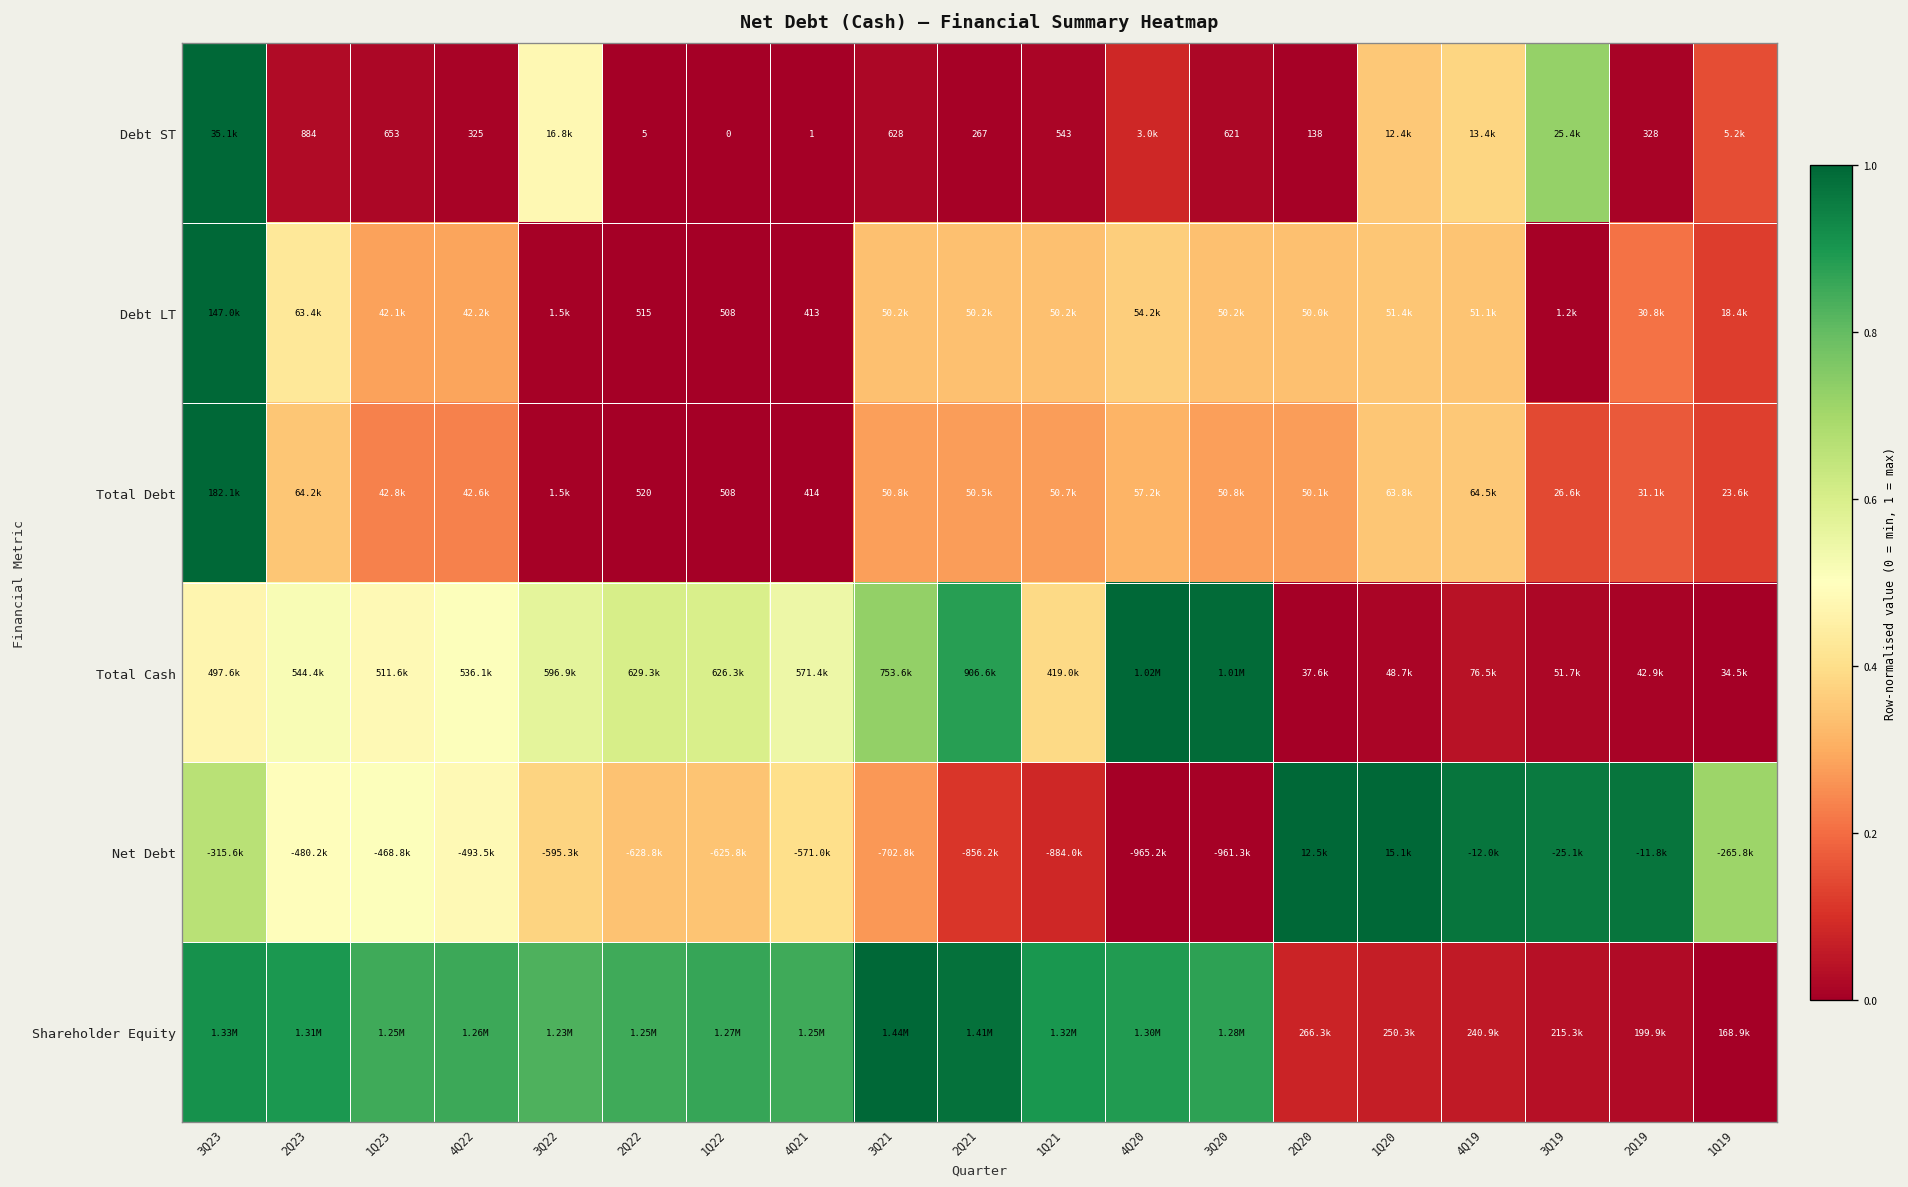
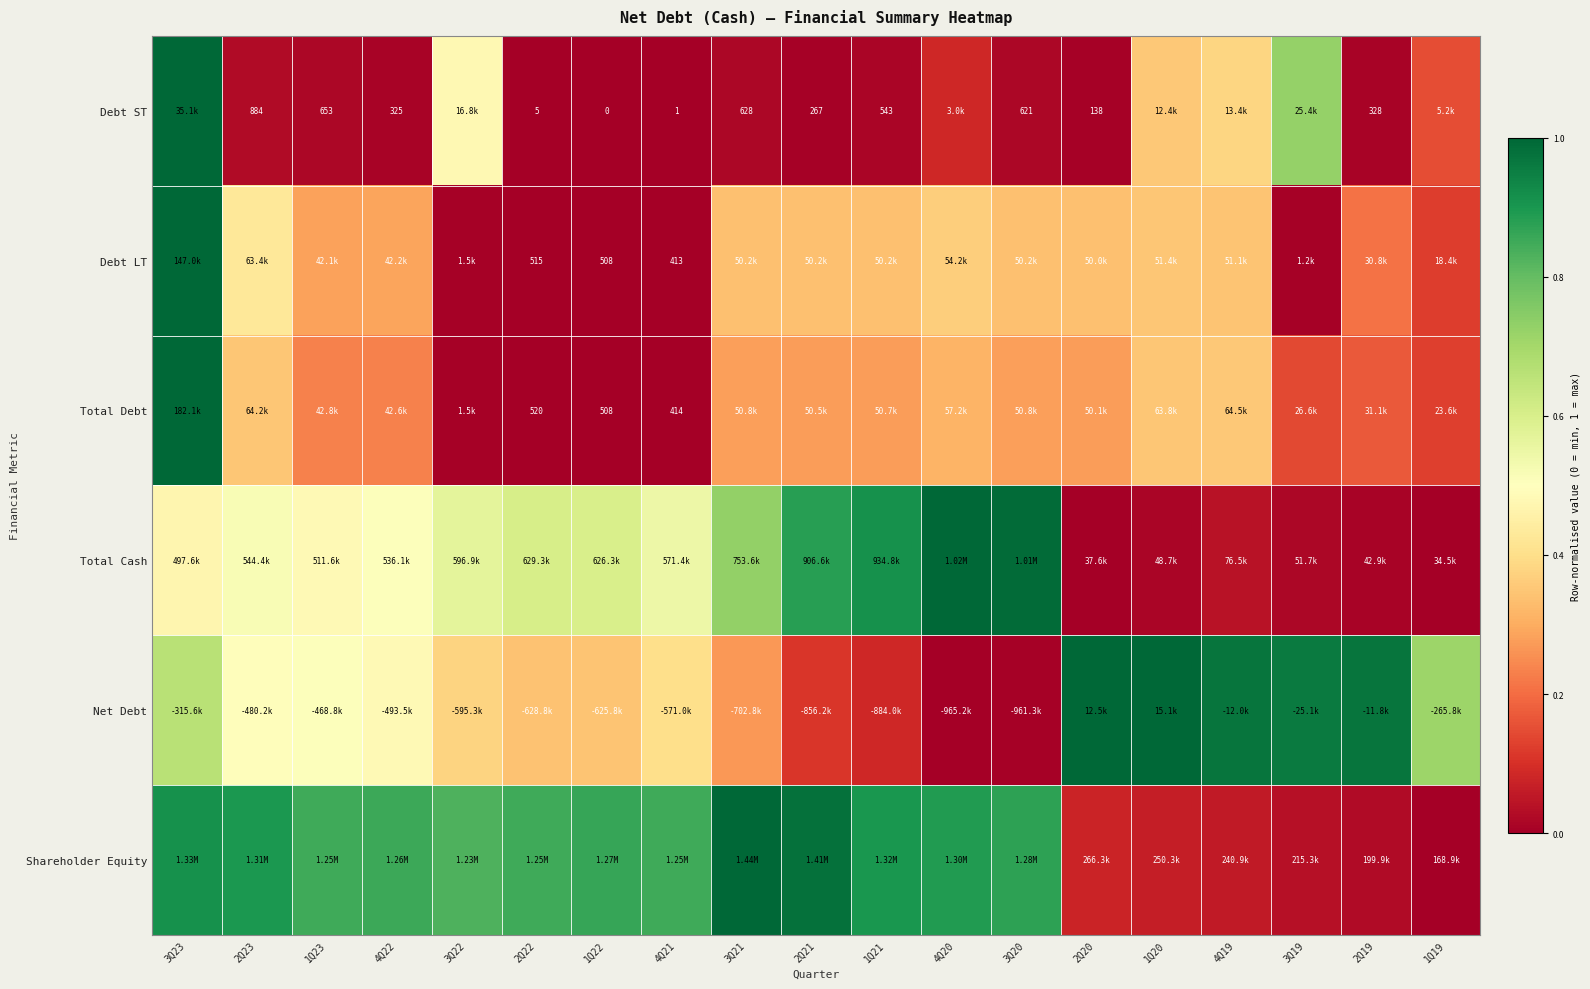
Total Cash, 1Q21: 419.0k -> 934.8k
